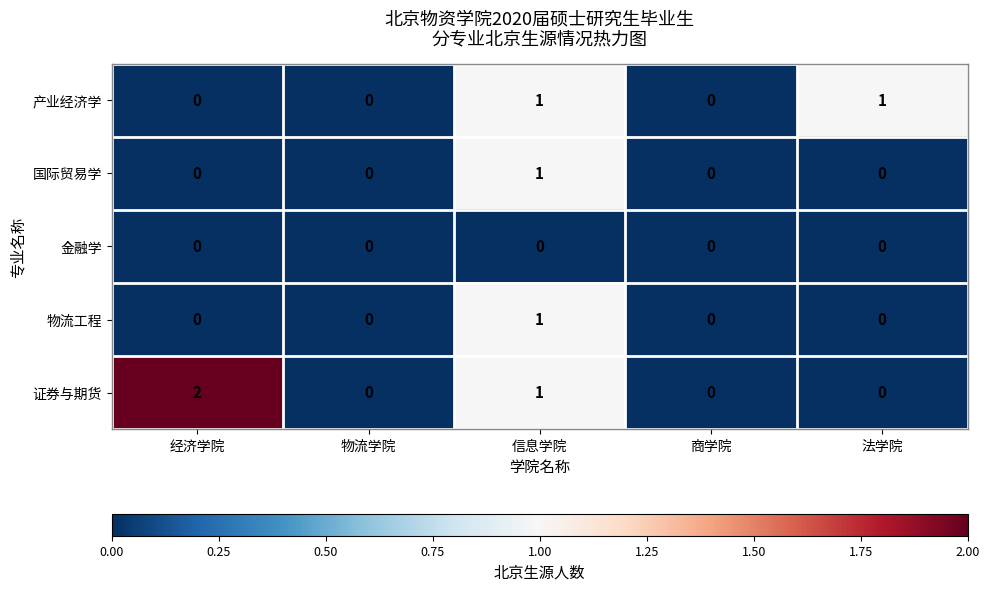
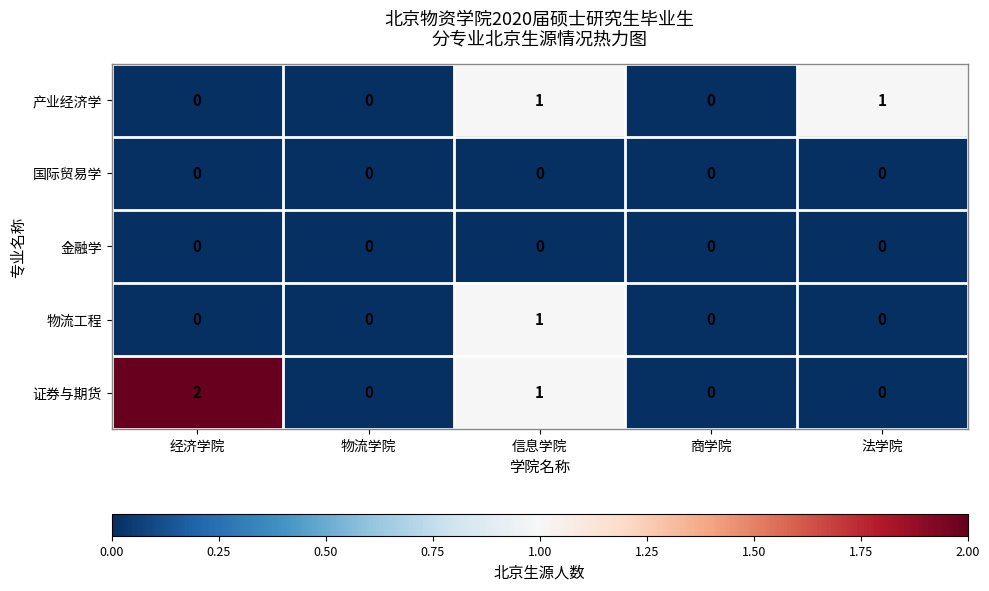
国际贸易学, 信息学院: 1 -> 0
